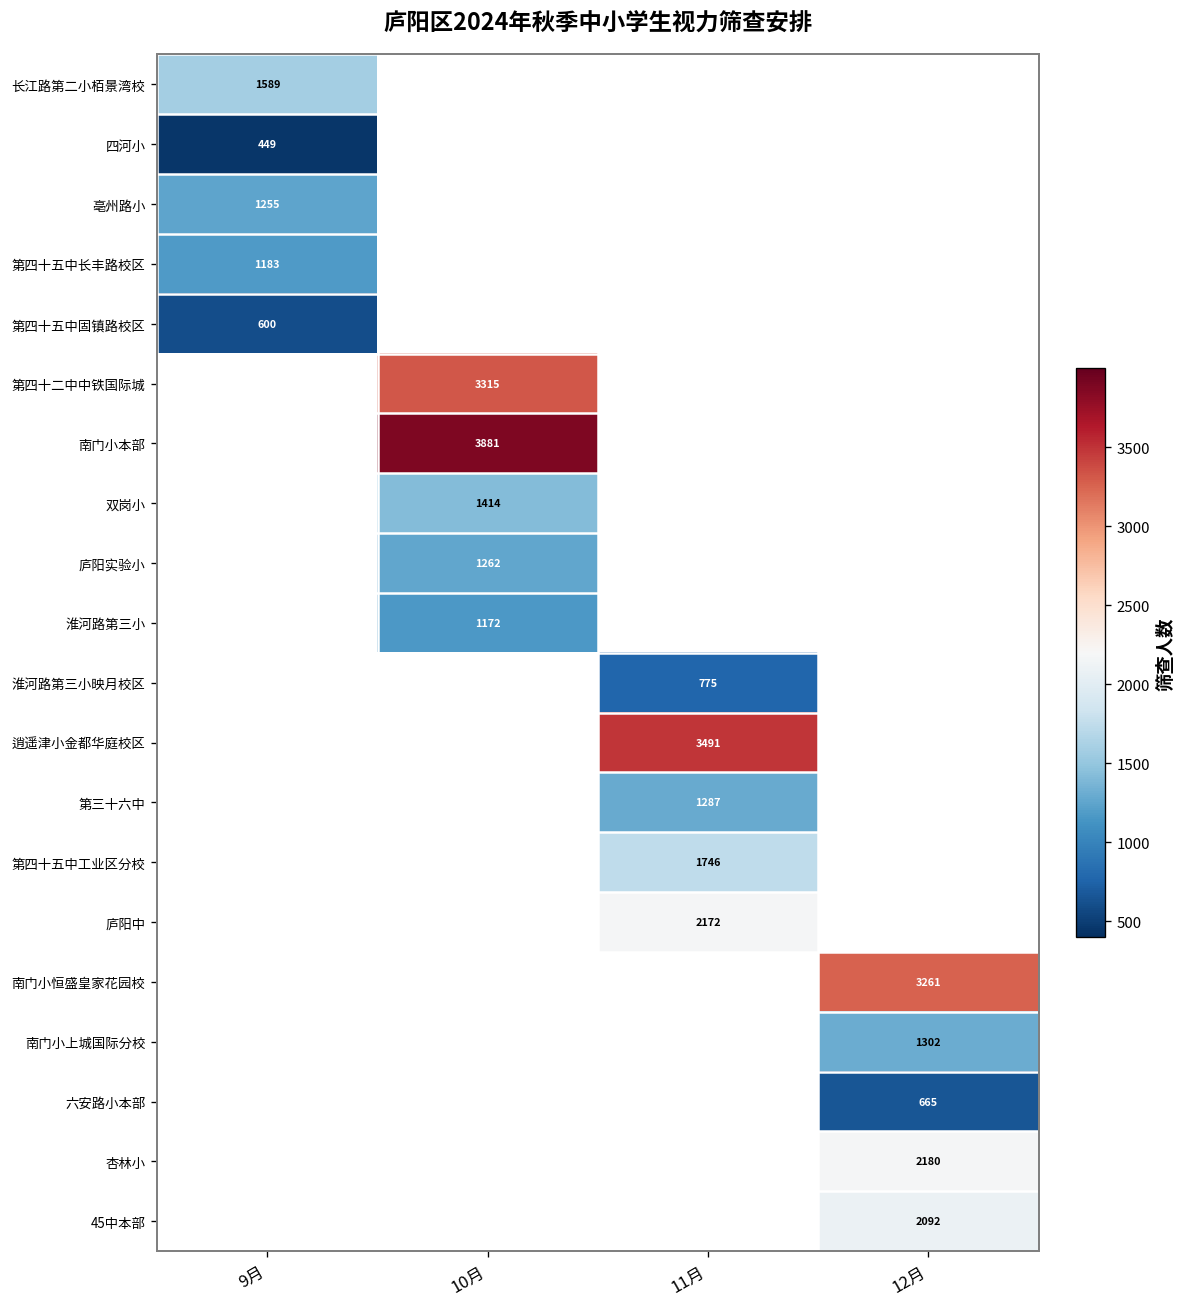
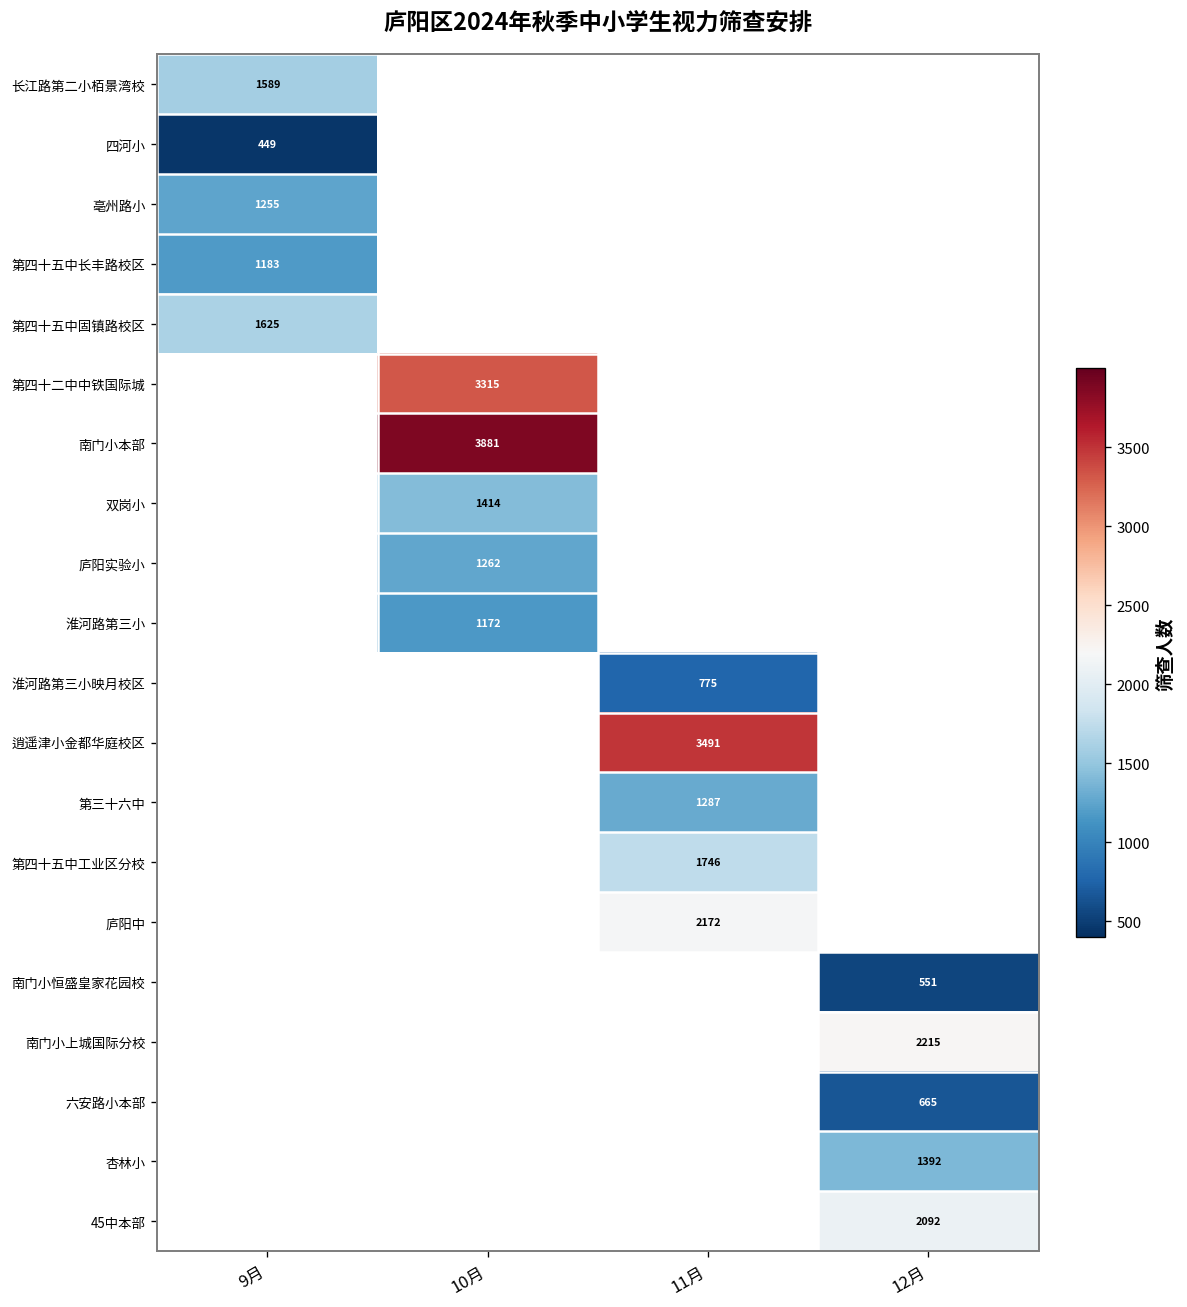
第四十五中固镇路校区, 9月: 600 -> 1625
南门小恒盛皇家花园校, 12月: 3261 -> 551
南门小上城国际分校, 12月: 1302 -> 2215
杏林小, 12月: 2180 -> 1392
